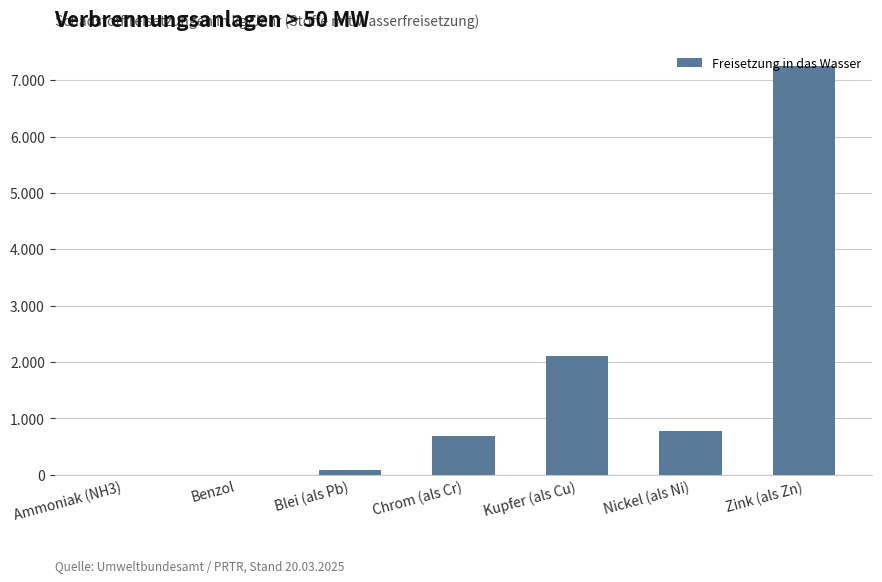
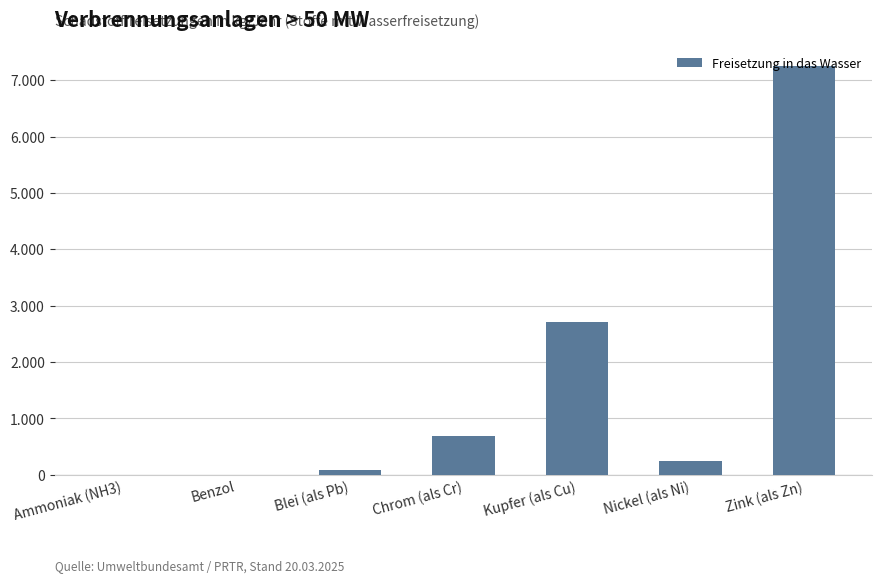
Kupfer (als Cu): 2.1 -> 2.7
Nickel (als Ni): 0.8 -> 0.3
